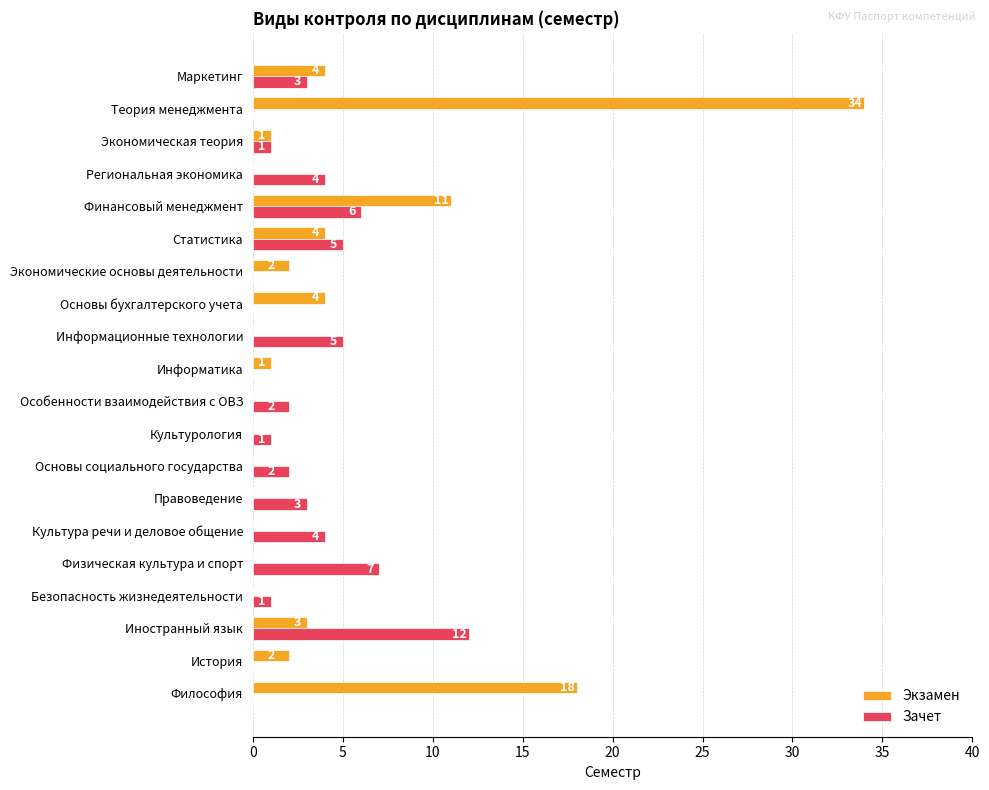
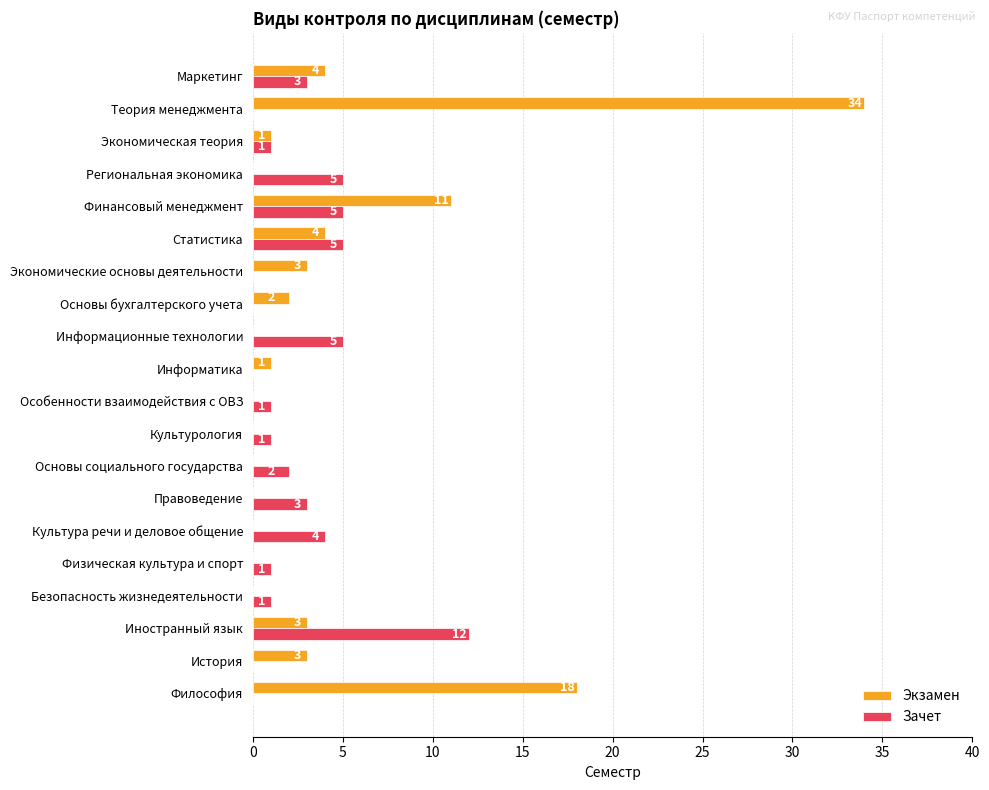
Зачет, Региональная экономика: 4 -> 5
Зачет, Финансовый менеджмент: 6 -> 5
Экзамен, Экономические основы деятельности: 2 -> 3
Экзамен, Основы бухгалтерского учета: 4 -> 2
Зачет, Особенности взаимодействия с ОВЗ: 2 -> 1
Зачет, Физическая культура и спорт: 7 -> 1
Экзамен, История: 2 -> 3
